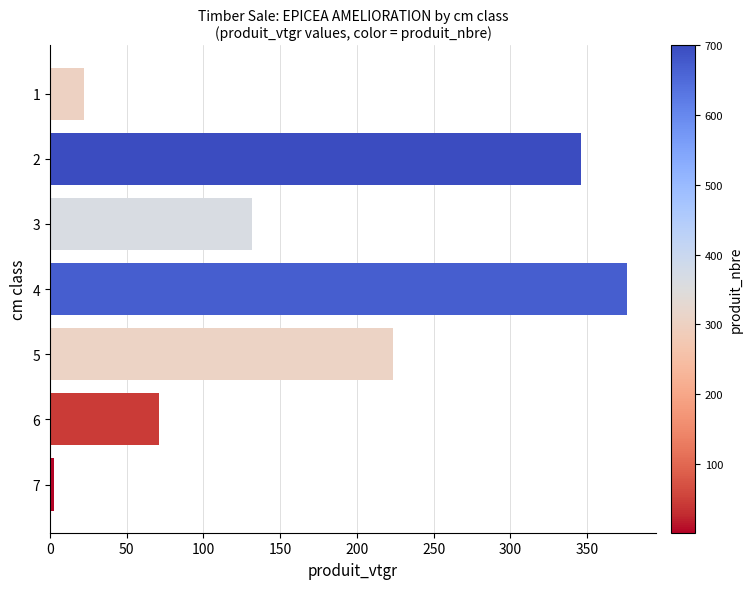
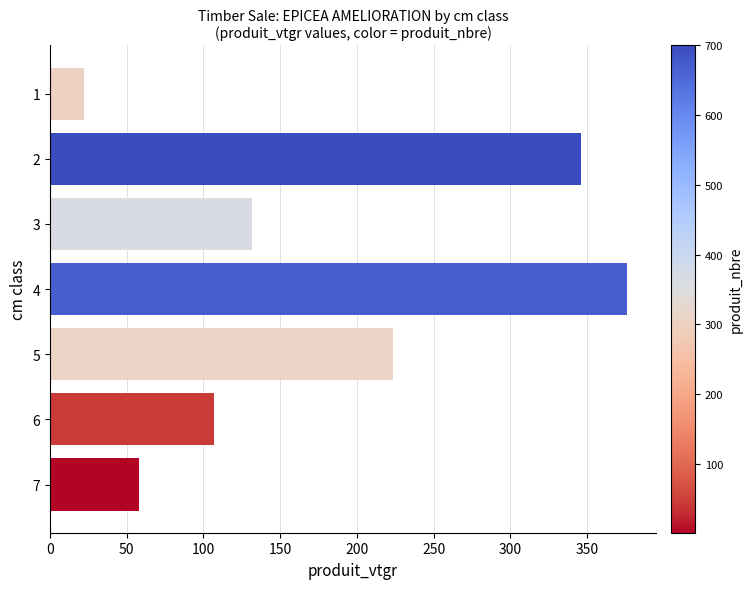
6: 71 -> 107
7: 2 -> 58
